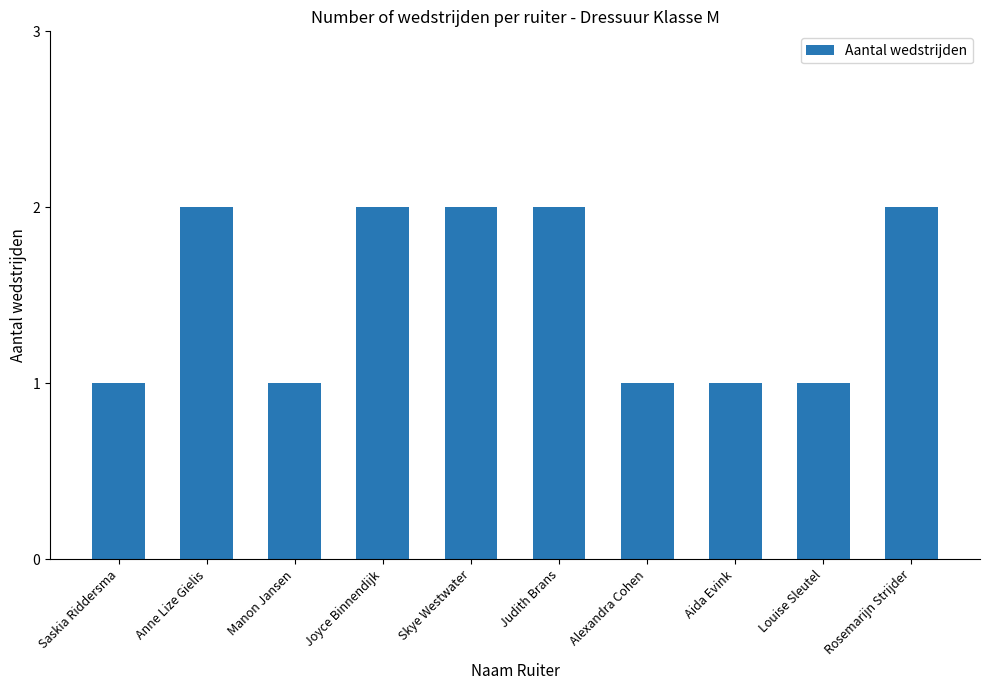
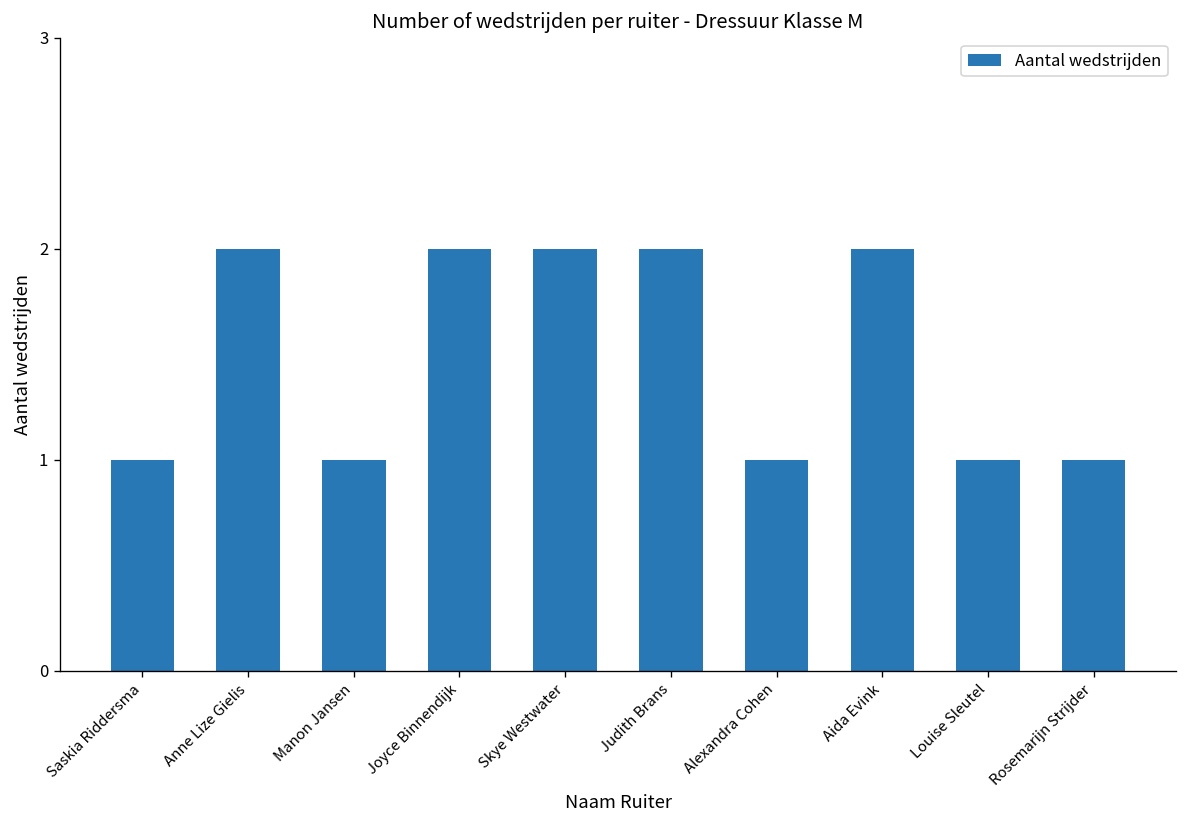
Aida Evink: 1 -> 2
Rosemarijn Strijder: 2 -> 1
